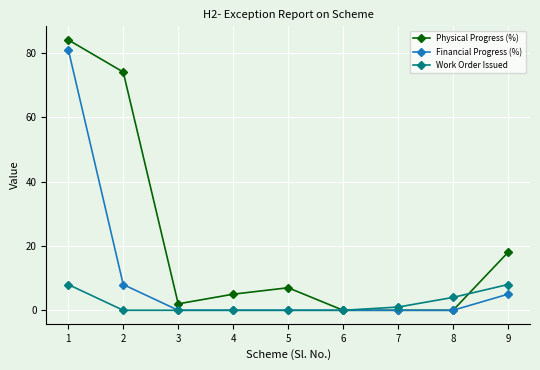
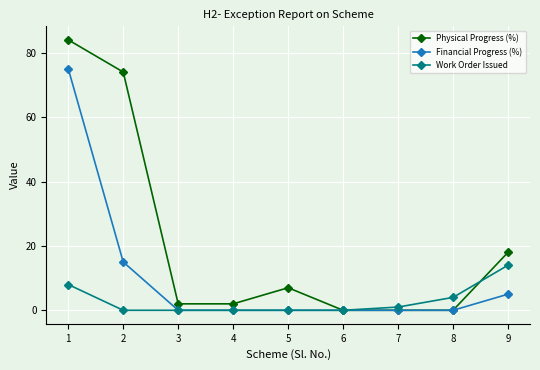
Financial Progress (%), 1: 81 -> 75
Financial Progress (%), 2: 8 -> 15
Physical Progress (%), 4: 5 -> 2
Work Order Issued, 9: 8 -> 14
